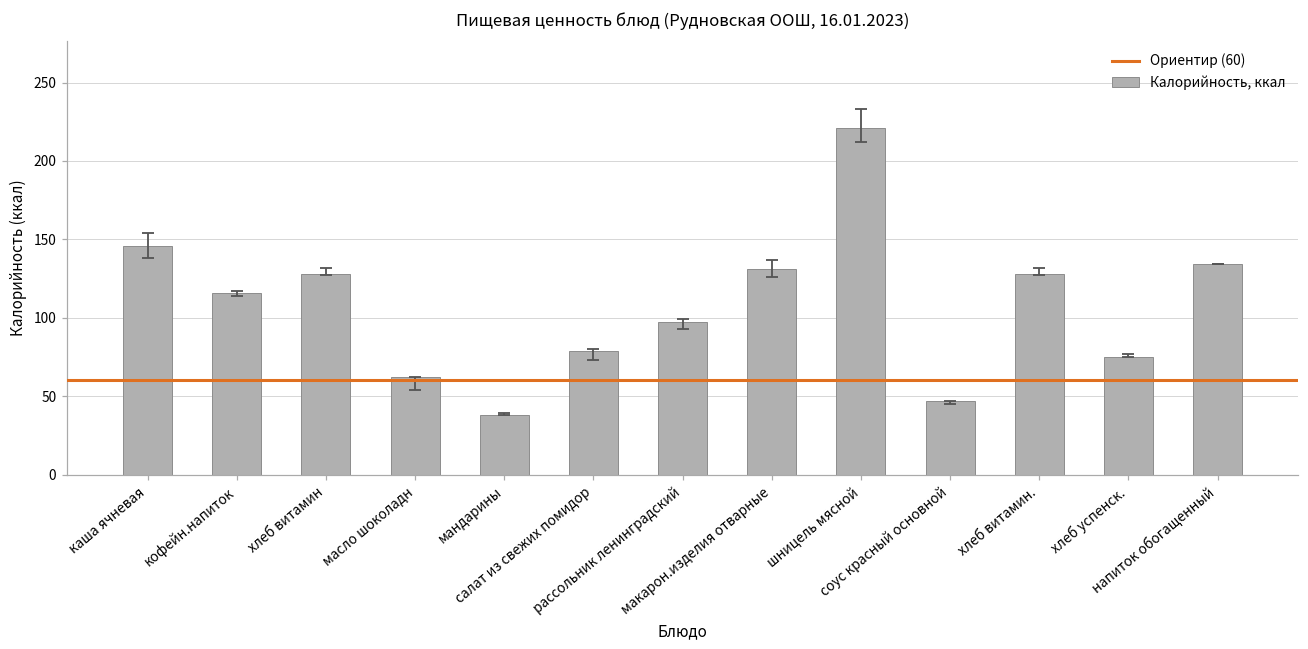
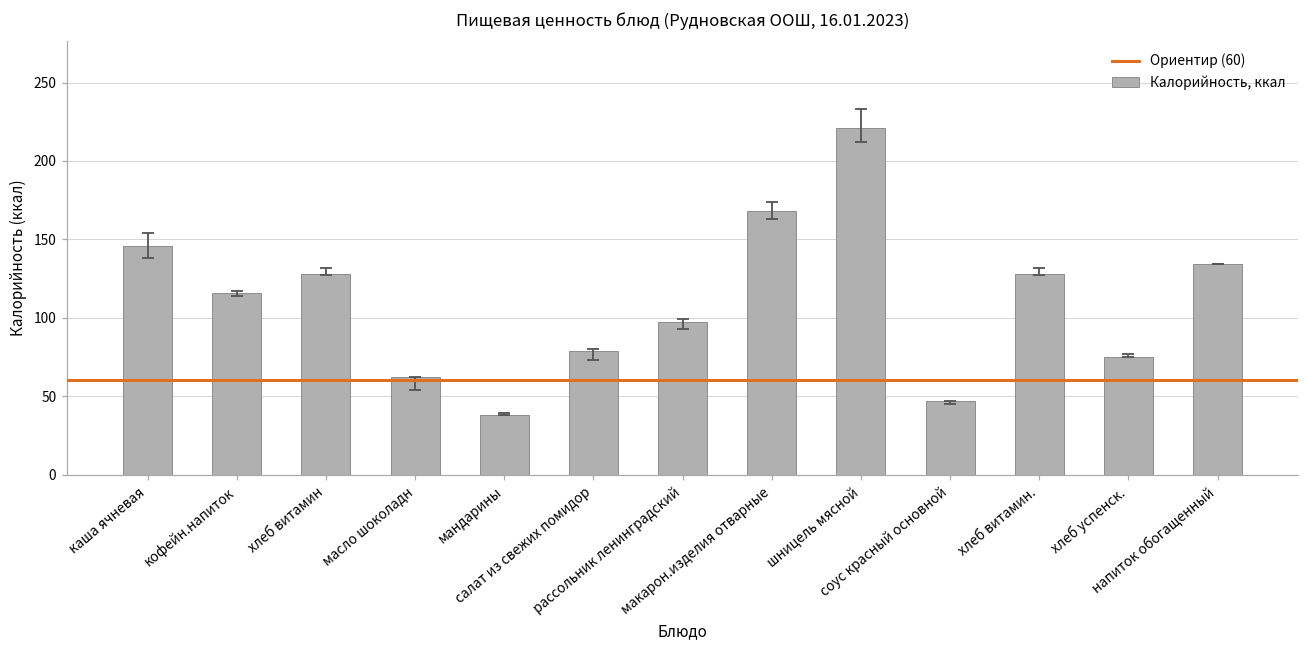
Калорийность, ккал, макарон.изделия отварные: 131 -> 168
